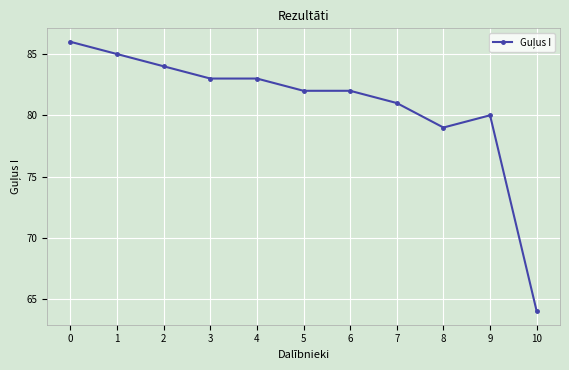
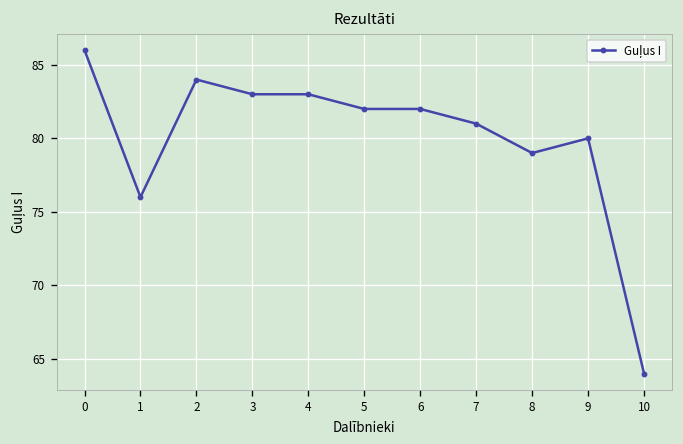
1: 85 -> 76
